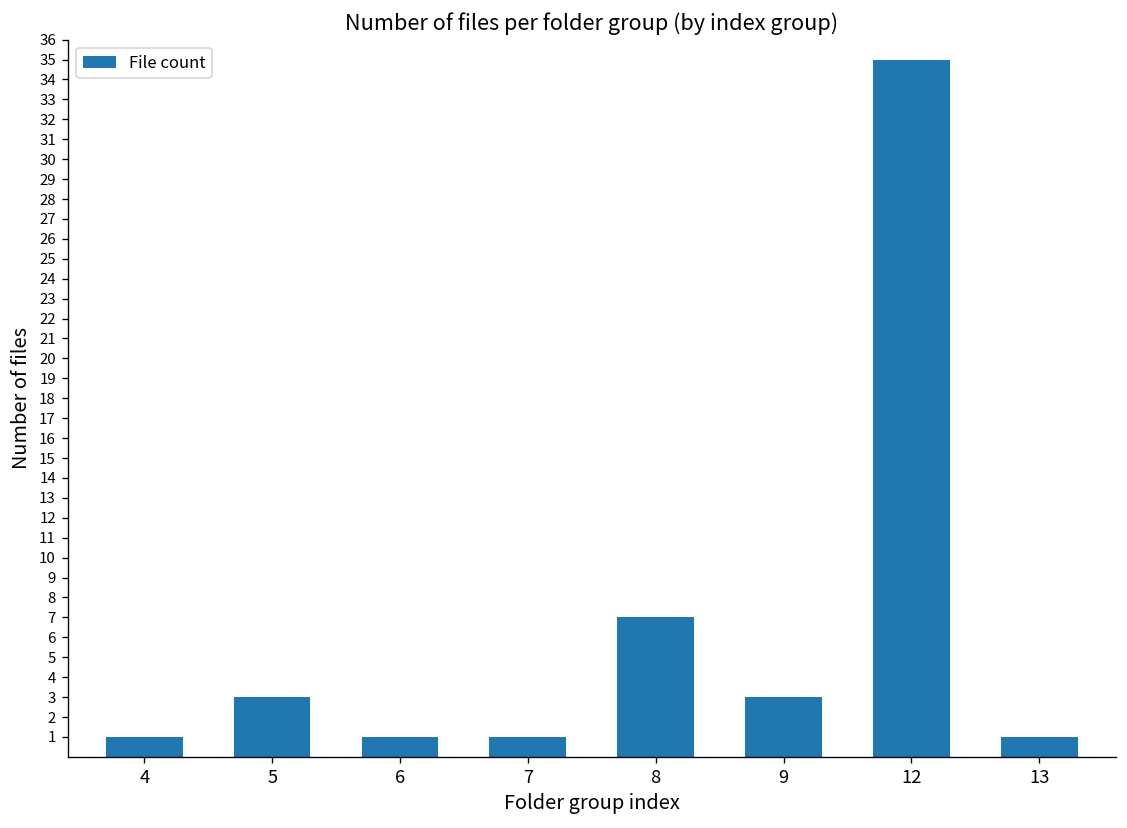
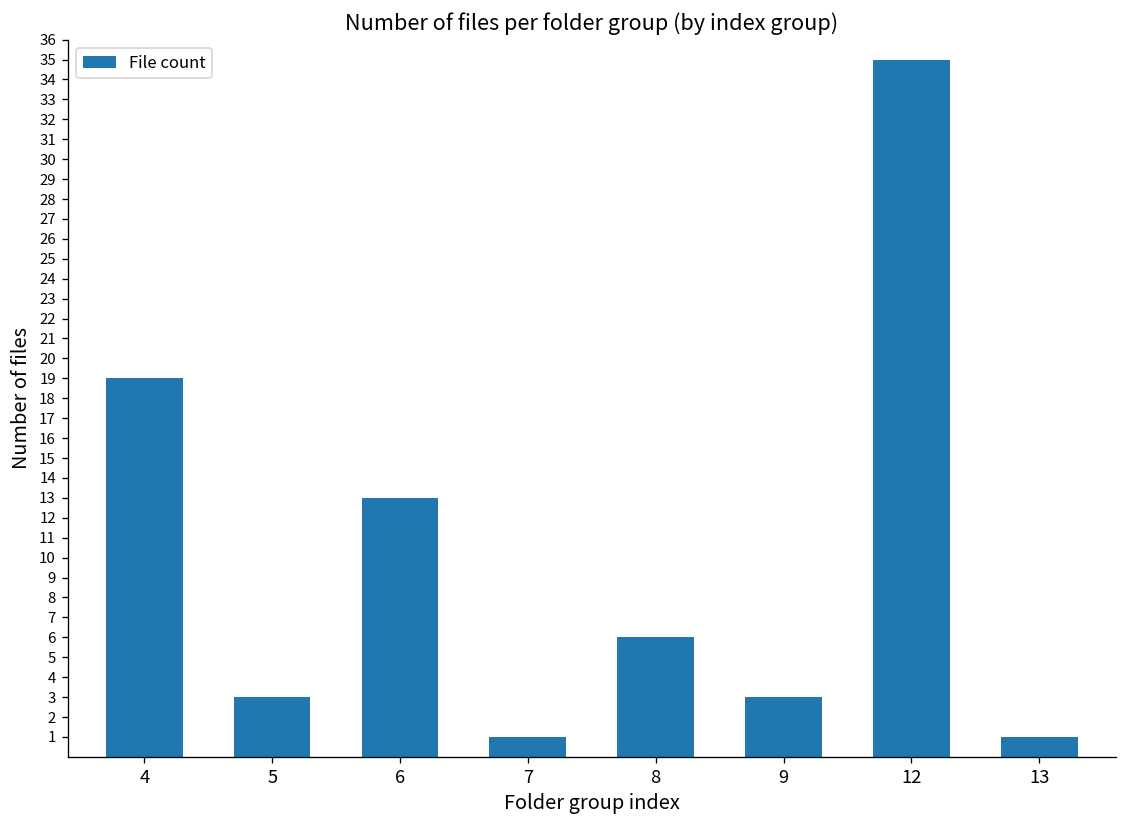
4: 1 -> 19
6: 1 -> 13
8: 7 -> 6
